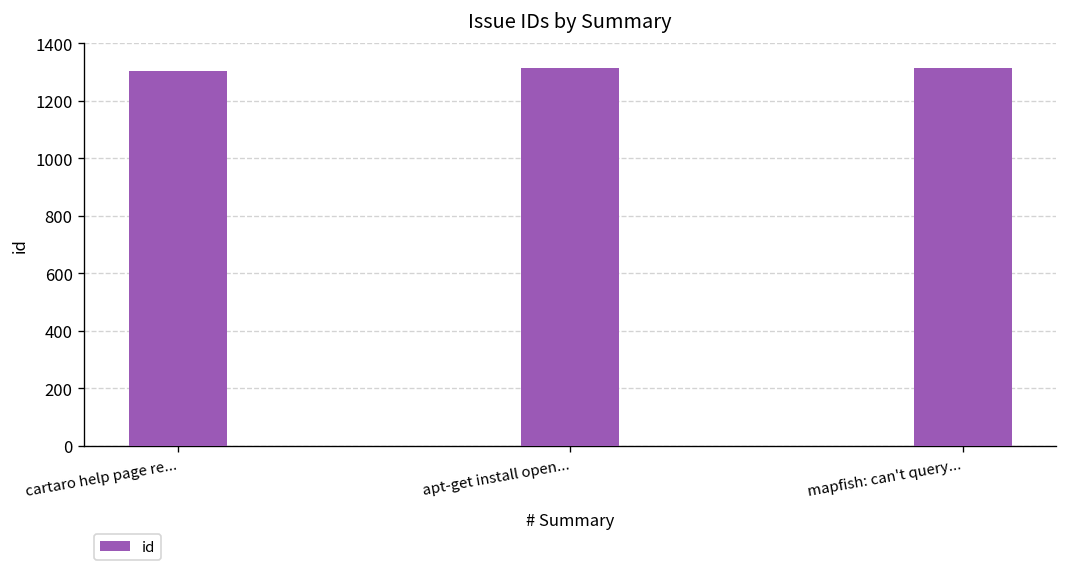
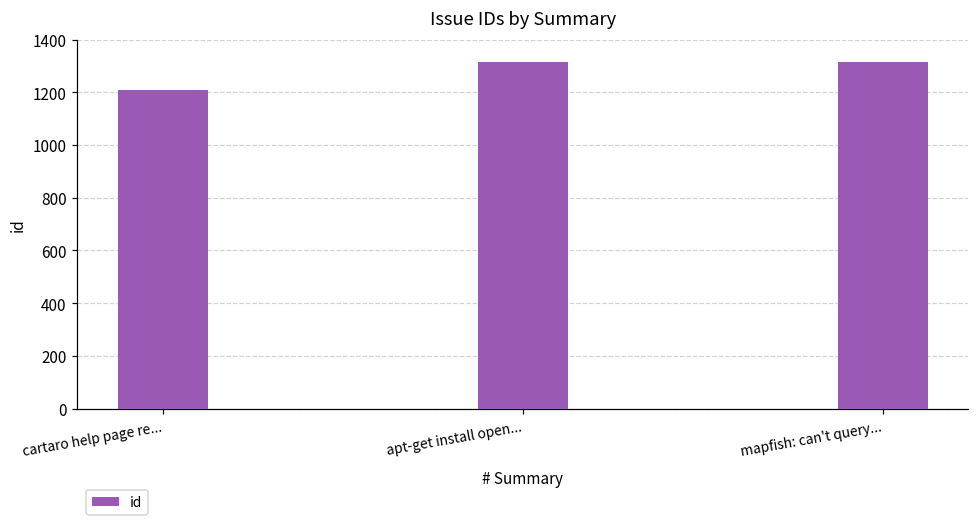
cartaro help page re...: 1300 -> 1210
